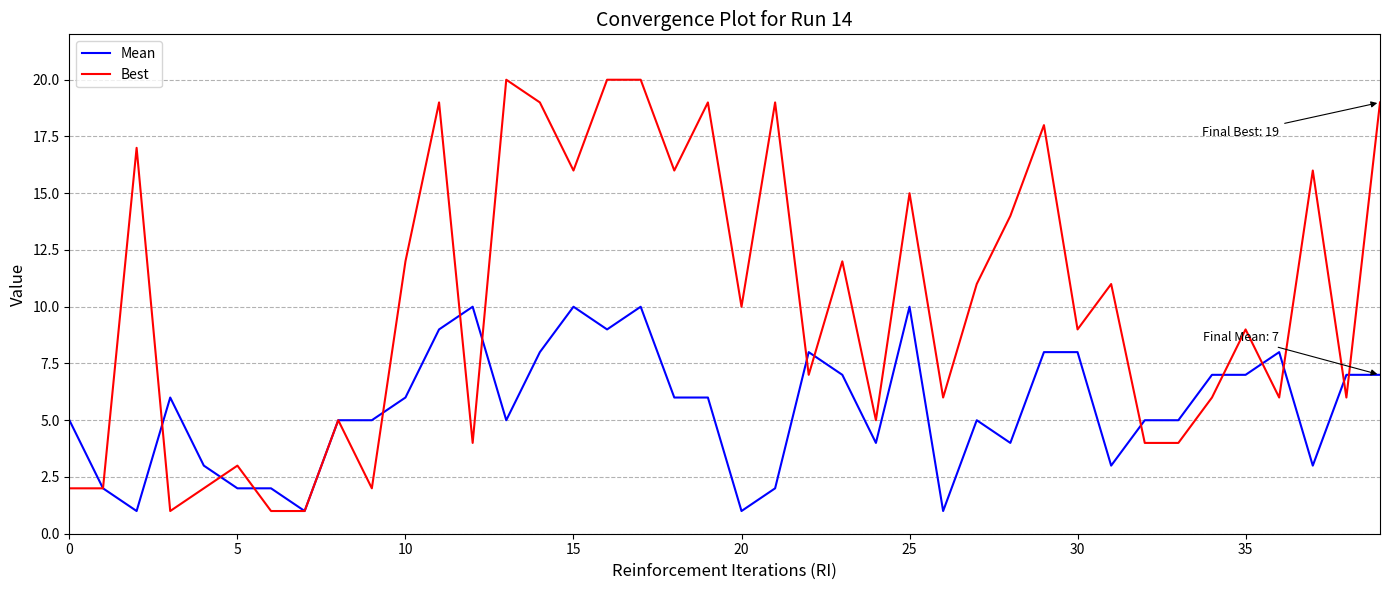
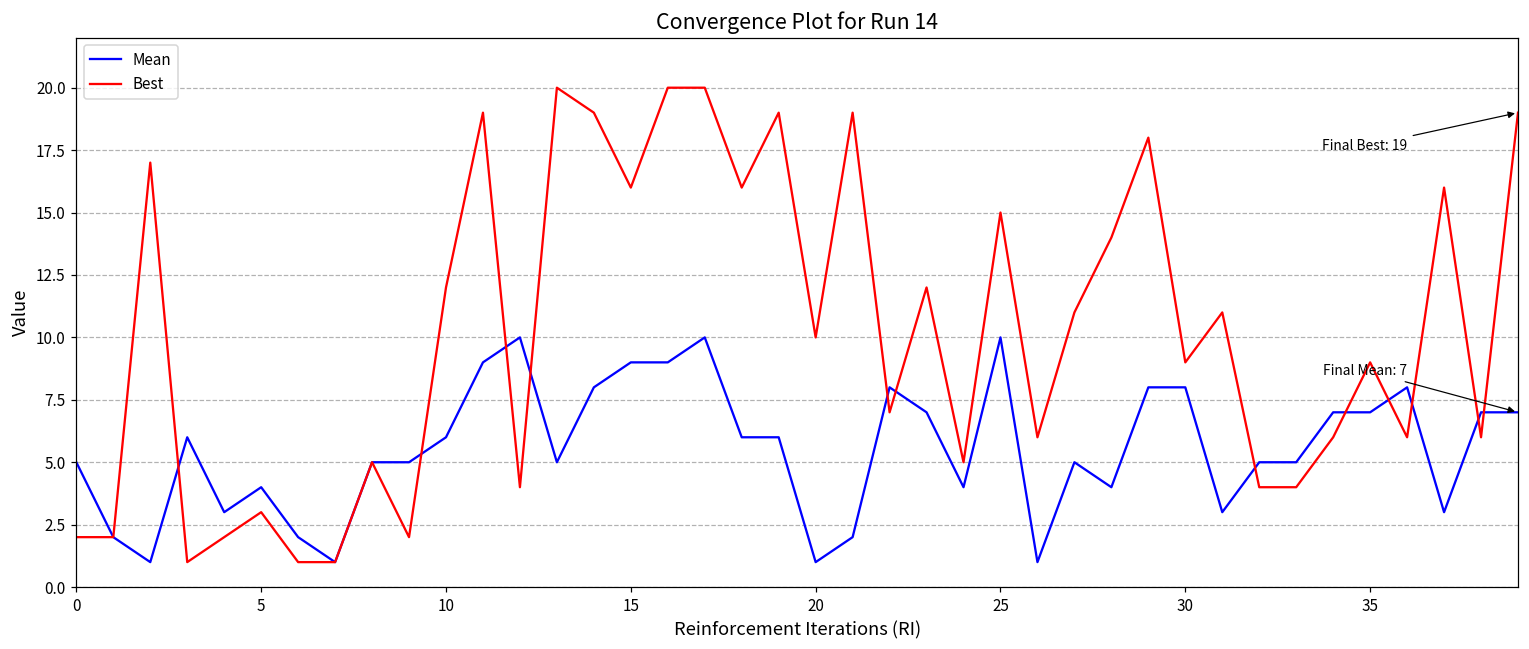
Mean, 5: 2 -> 4
Mean, 15: 10 -> 9
